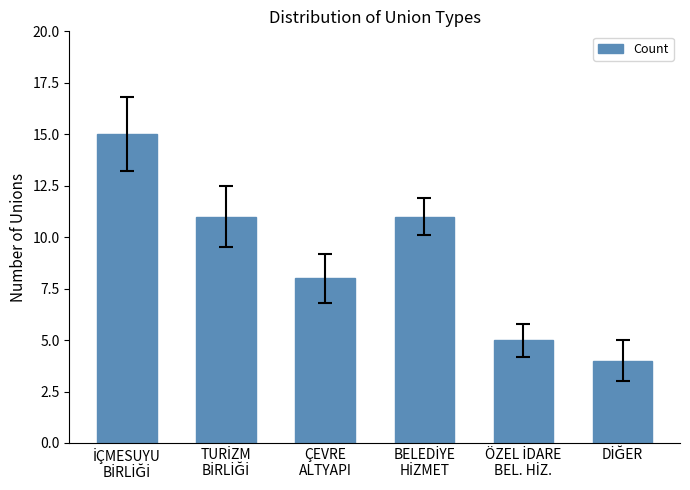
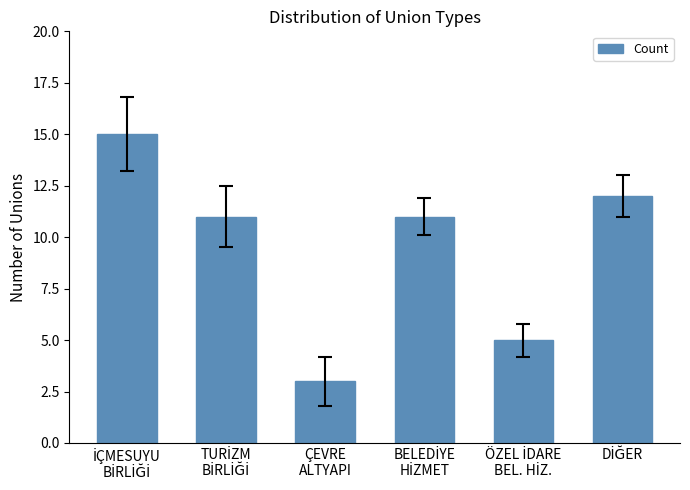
Count, ÇEVRE ALTYAPI: 8 -> 3
Count, DİĞER: 4 -> 12
